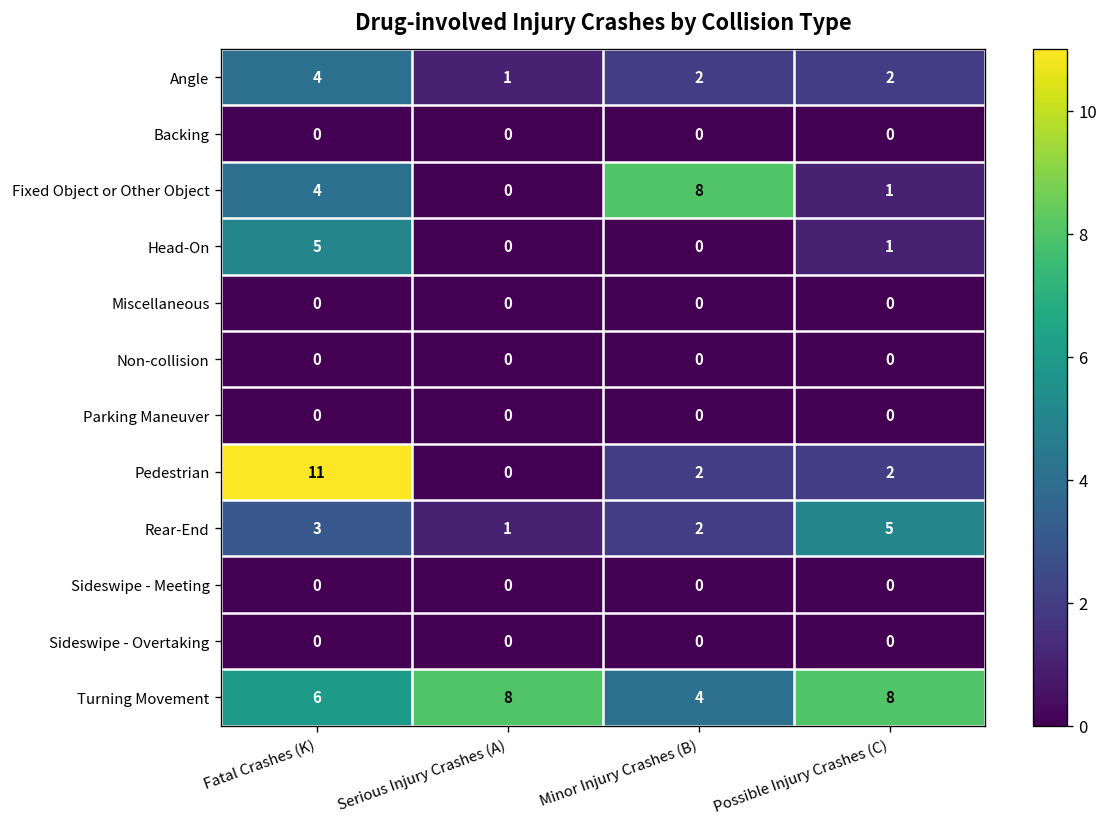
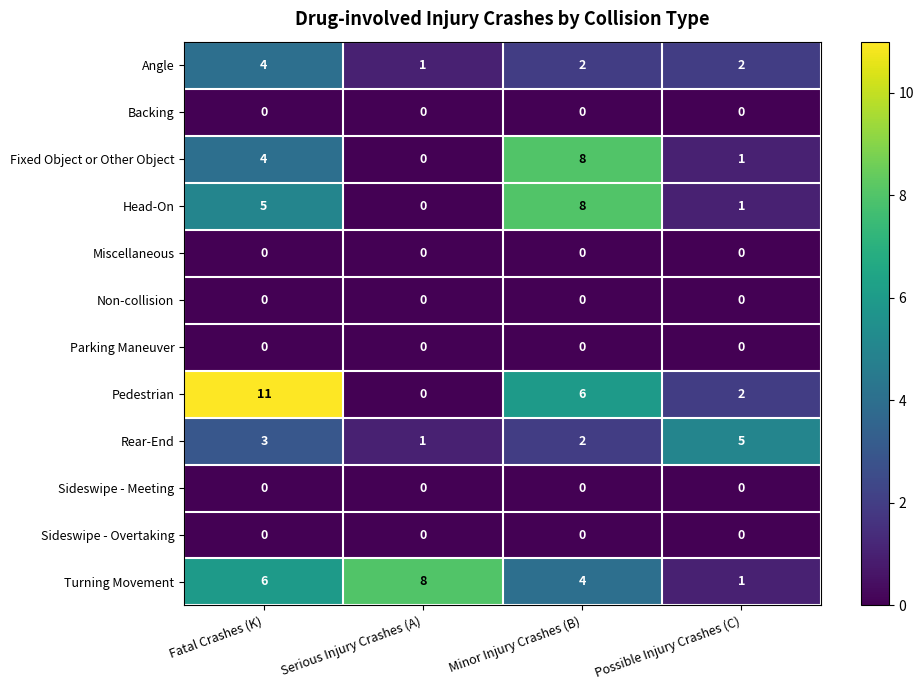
Head-On, Minor Injury Crashes (B): 0 -> 8
Pedestrian, Minor Injury Crashes (B): 2 -> 6
Turning Movement, Possible Injury Crashes (C): 8 -> 1
